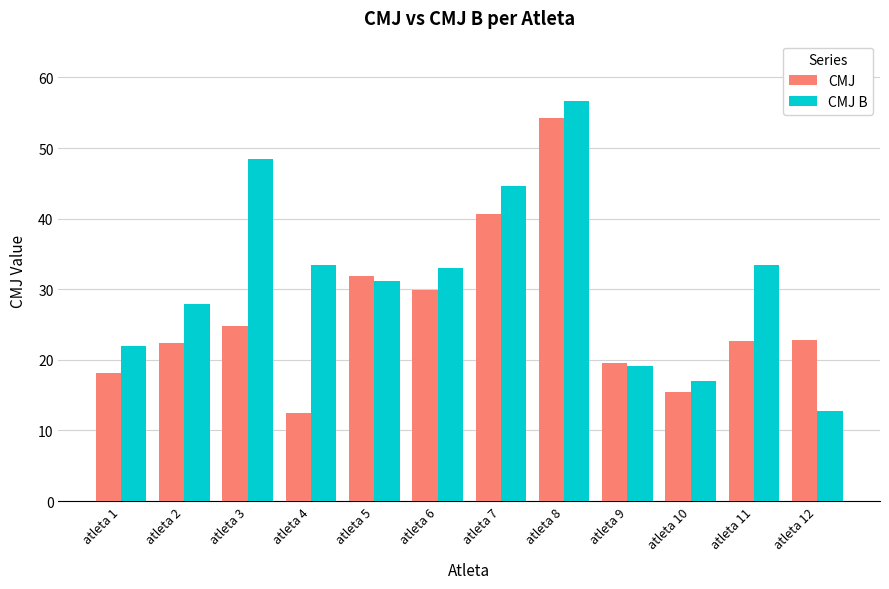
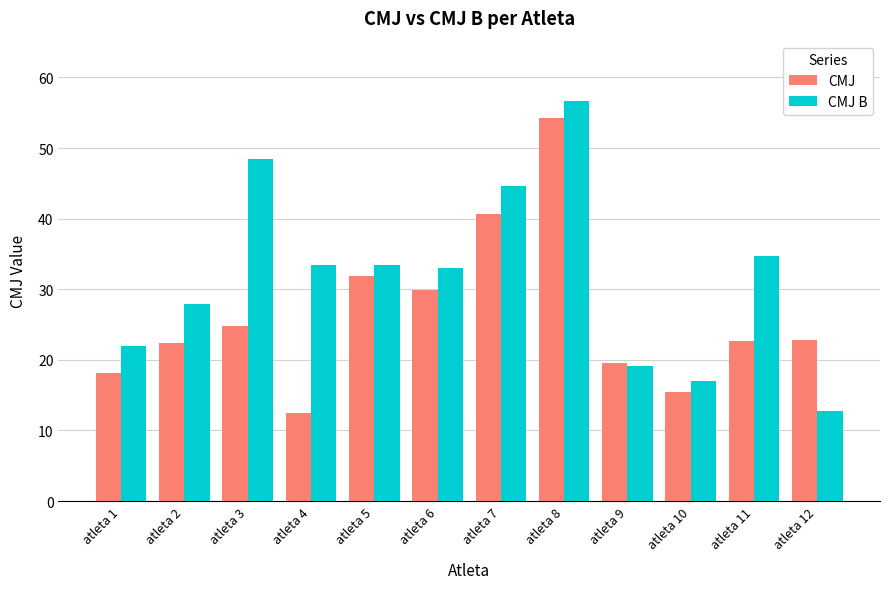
CMJ B, atleta 5: 31 -> 34
CMJ B, atleta 11: 33 -> 35
